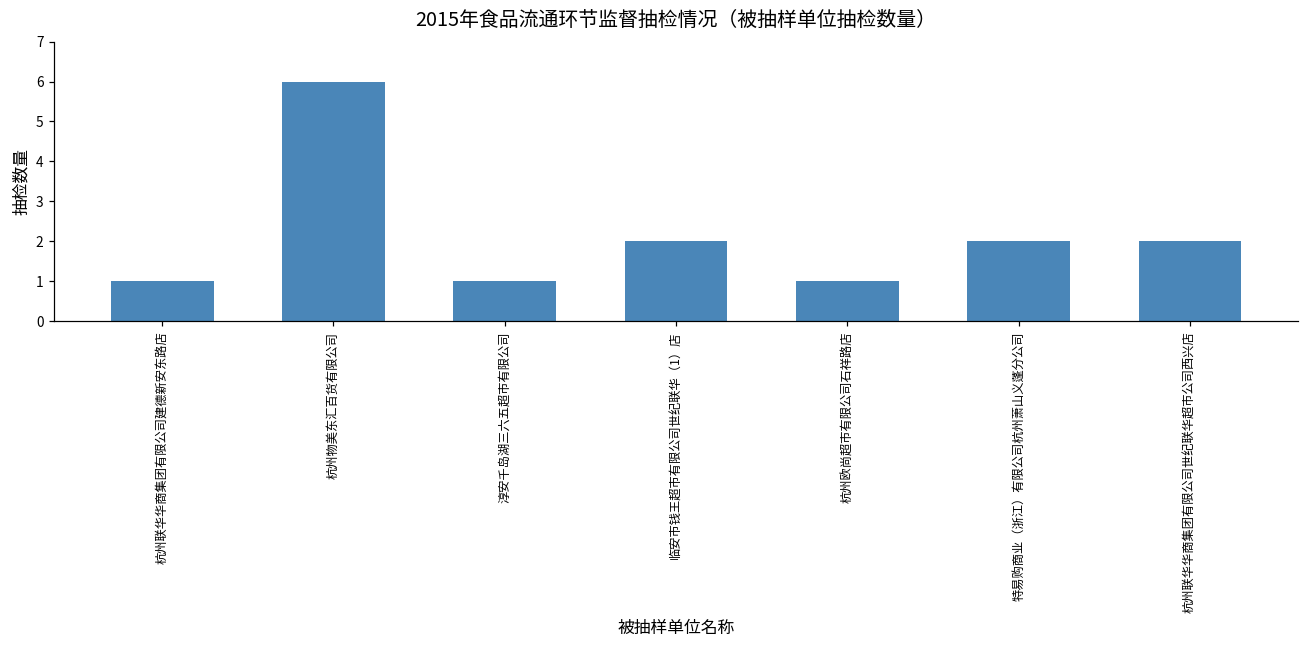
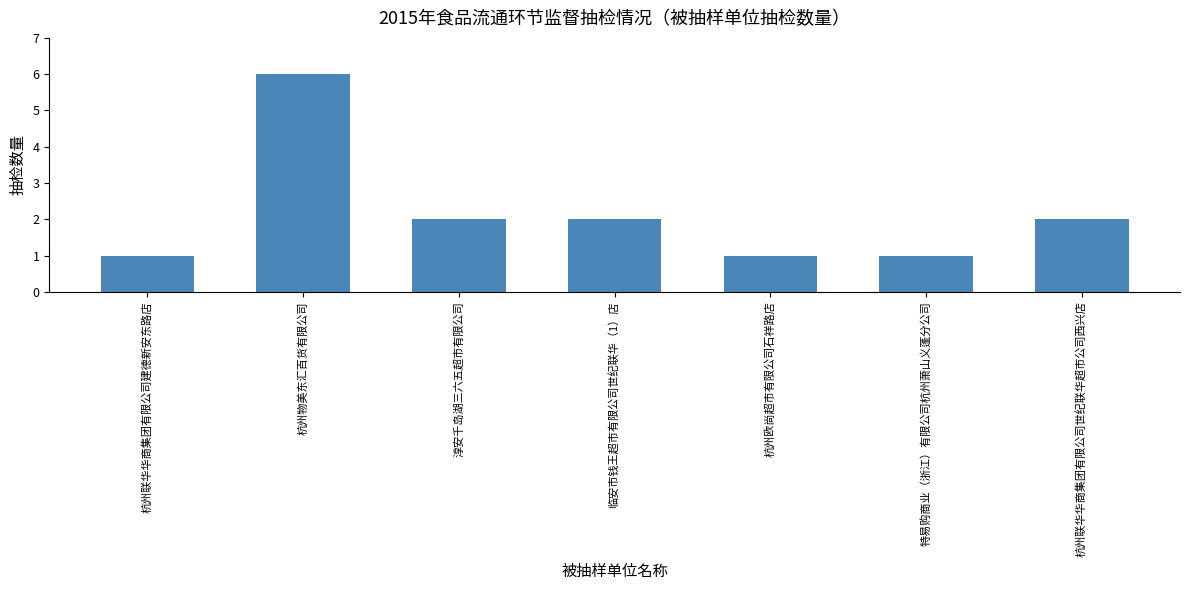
淳安千岛湖三六五超市有限公司: 1 -> 2
特易购商业（浙江）有限公司杭州萧山义蓬分公司: 2 -> 1
